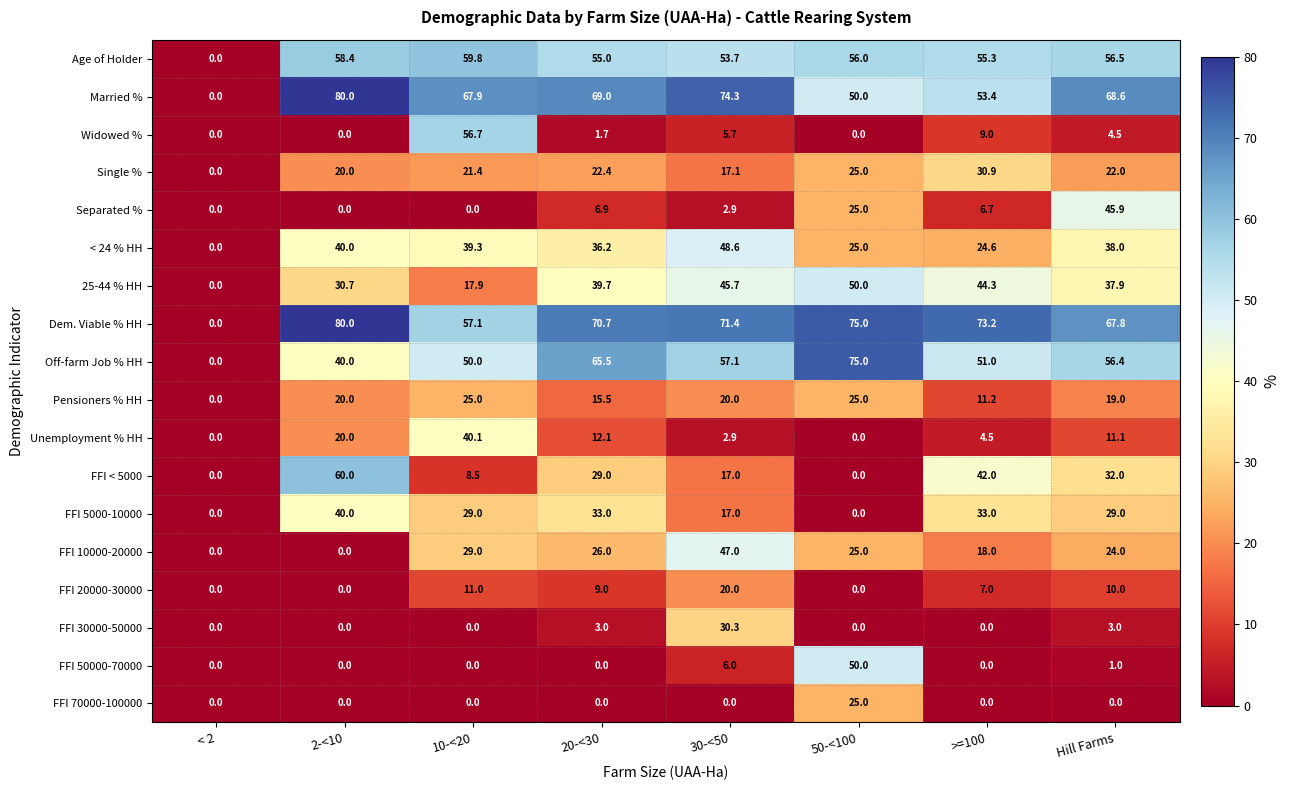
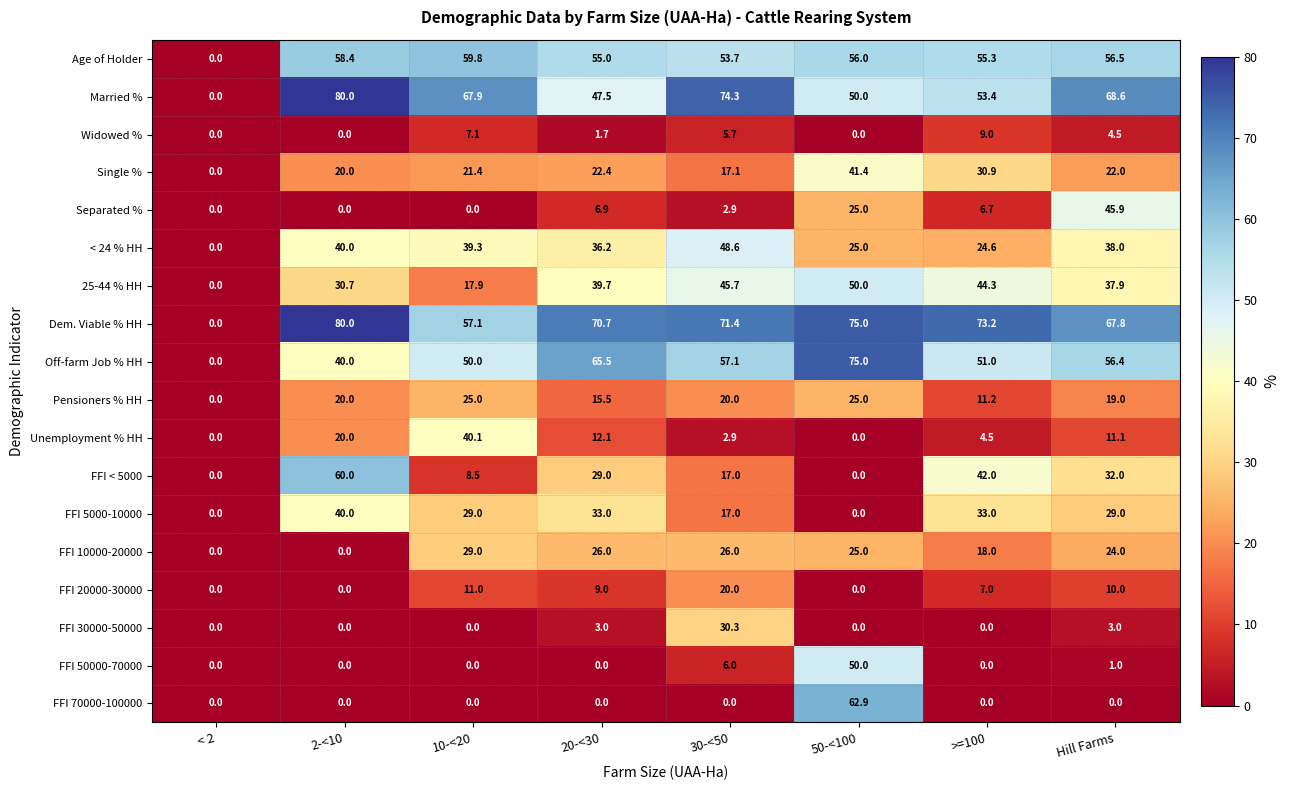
Married %, 20-<30: 69.0 -> 47.5
Widowed %, 10-<20: 56.7 -> 7.1
Single %, 50-<100: 25.0 -> 41.4
FFI 10000-20000, 30-<50: 47.0 -> 26.0
FFI 70000-100000, 50-<100: 25.0 -> 62.9
